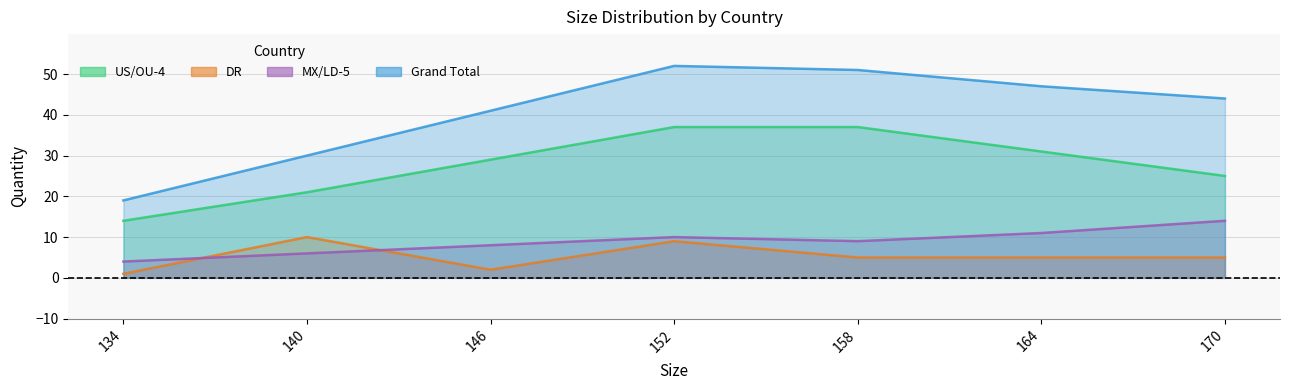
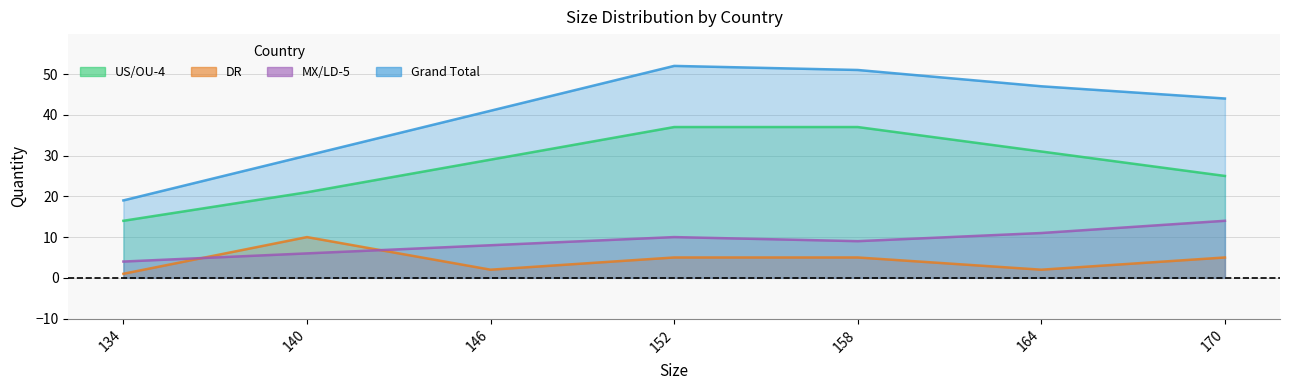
DR, 152: 9 -> 5
DR, 164: 5 -> 2
